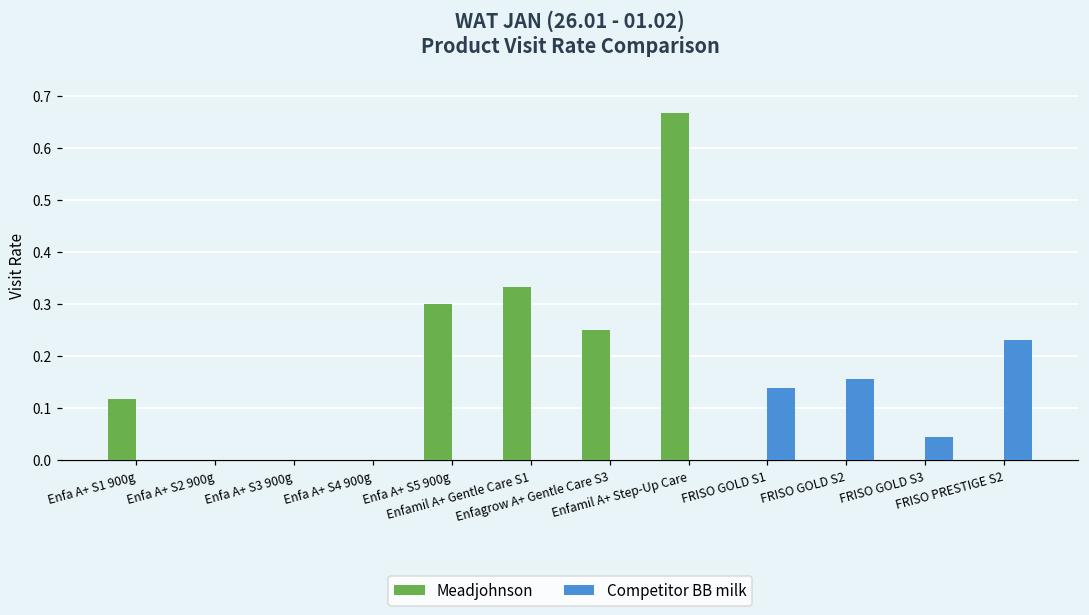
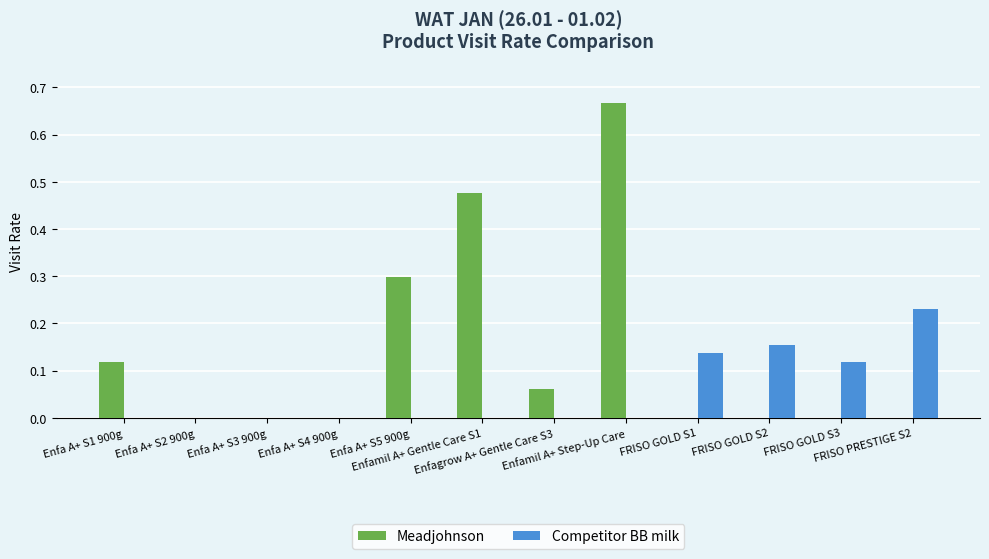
Meadjohnson, Enfamil A+ Gentle Care S1: 0.33 -> 0.48
Meadjohnson, Enfagrow A+ Gentle Care S3: 0.25 -> 0.06
Competitor BB milk, FRISO GOLD S3: 0.04 -> 0.12
